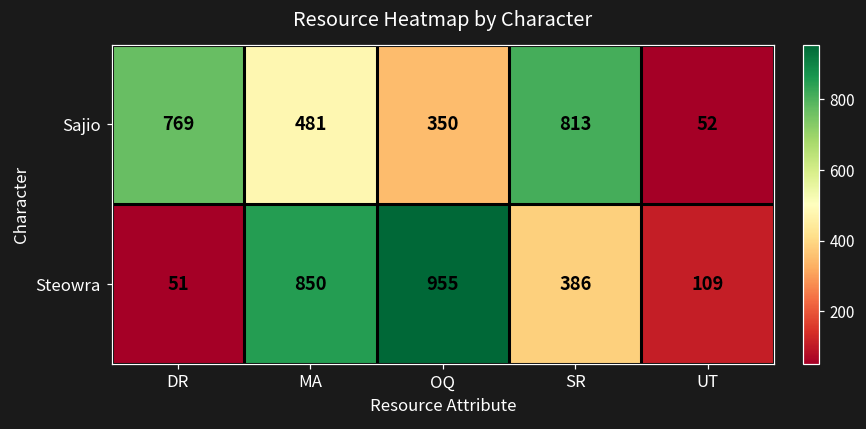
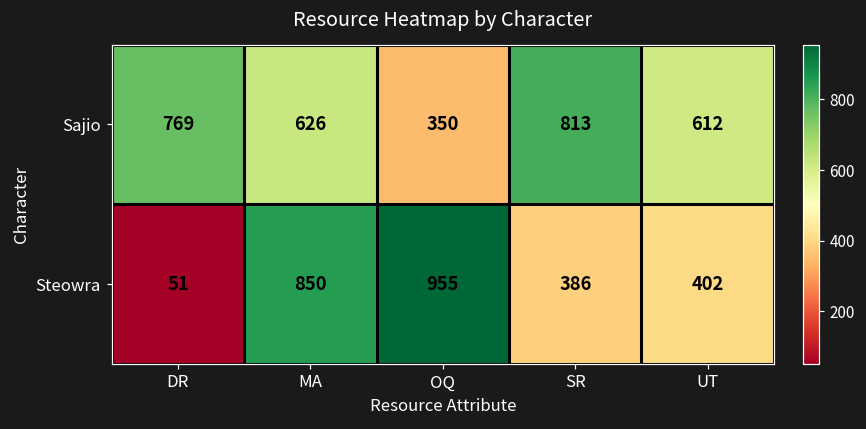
Sajio, MA: 481 -> 626
Sajio, UT: 52 -> 612
Steowra, UT: 109 -> 402
